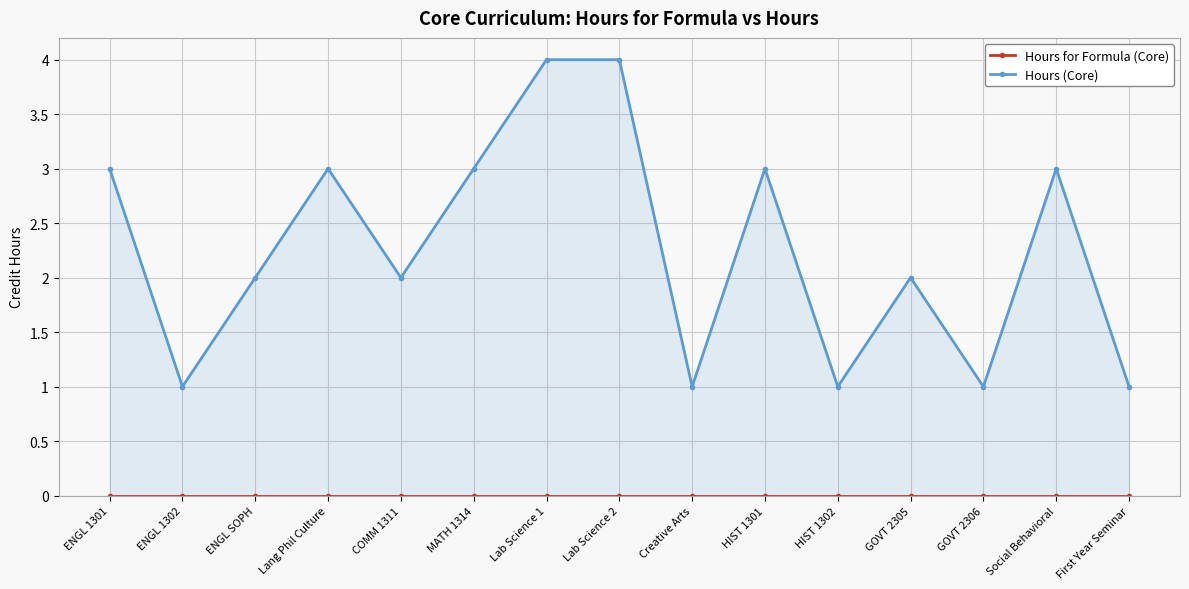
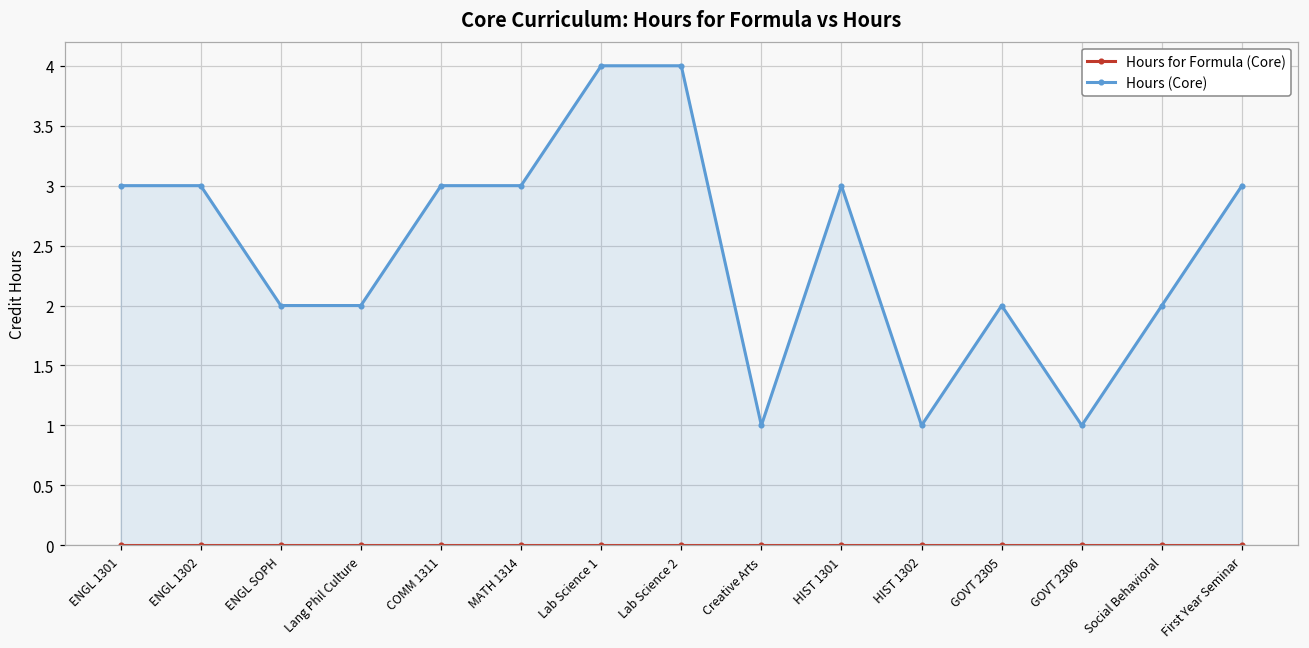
Hours (Core), ENGL 1302: 1 -> 3
Hours (Core), Lang Phil Culture: 3 -> 2
Hours (Core), COMM 1311: 2 -> 3
Hours (Core), Social Behavioral: 3 -> 2
Hours (Core), First Year Seminar: 1 -> 3
